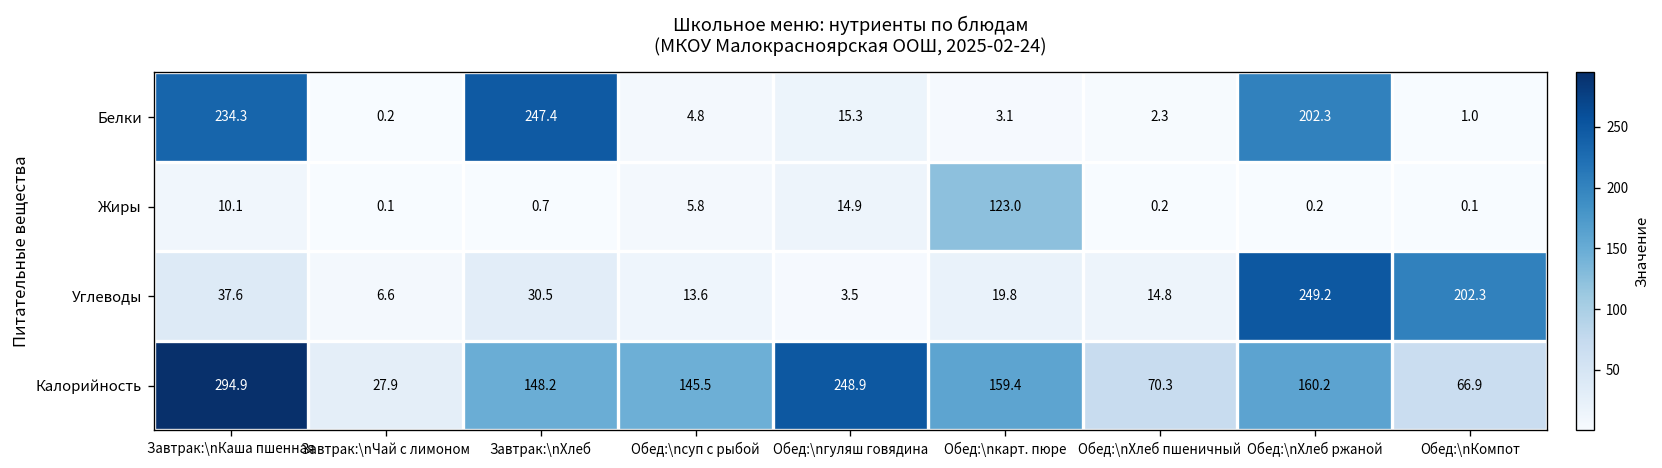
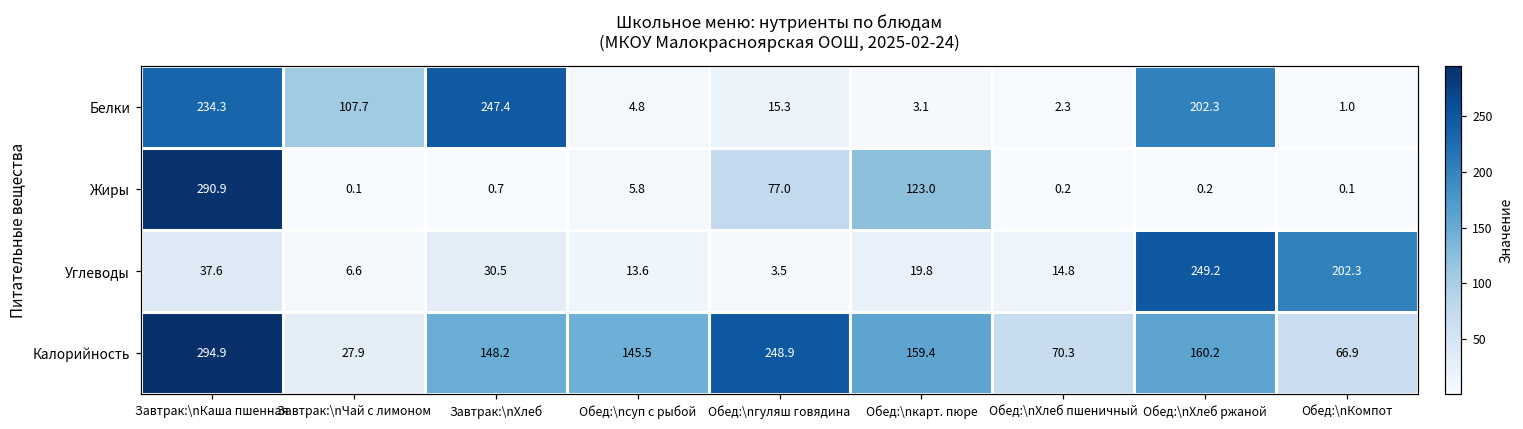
Белки, Завтрак:\nЧай с лимоном: 0.2 -> 107.7
Жиры, Завтрак:\nКаша пшенная: 10.1 -> 290.9
Жиры, Обед:\nгуляш говядина: 14.9 -> 77.0
